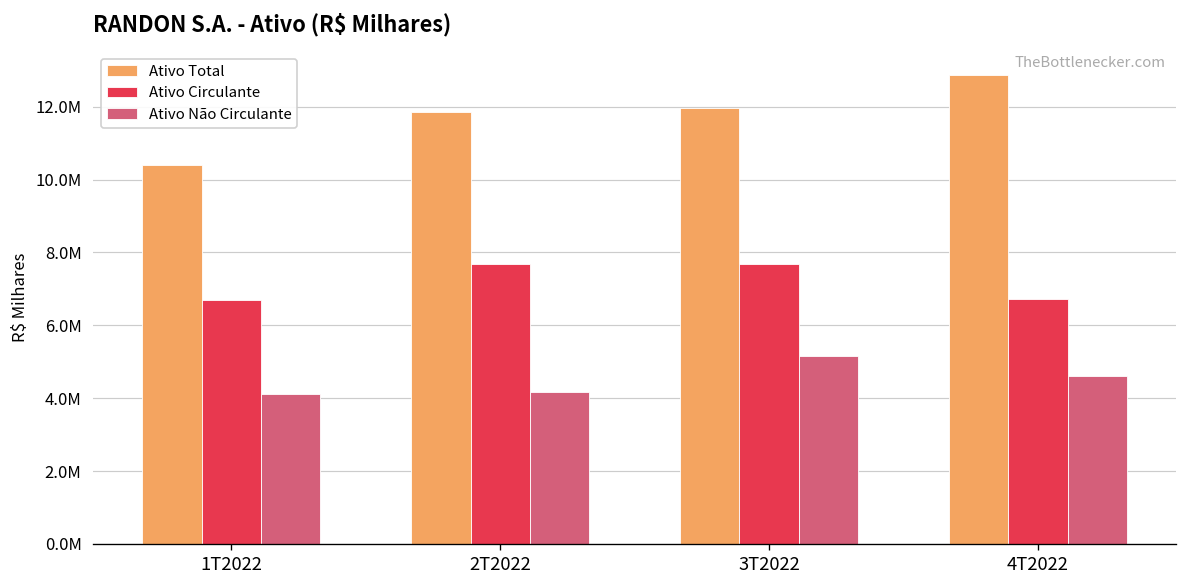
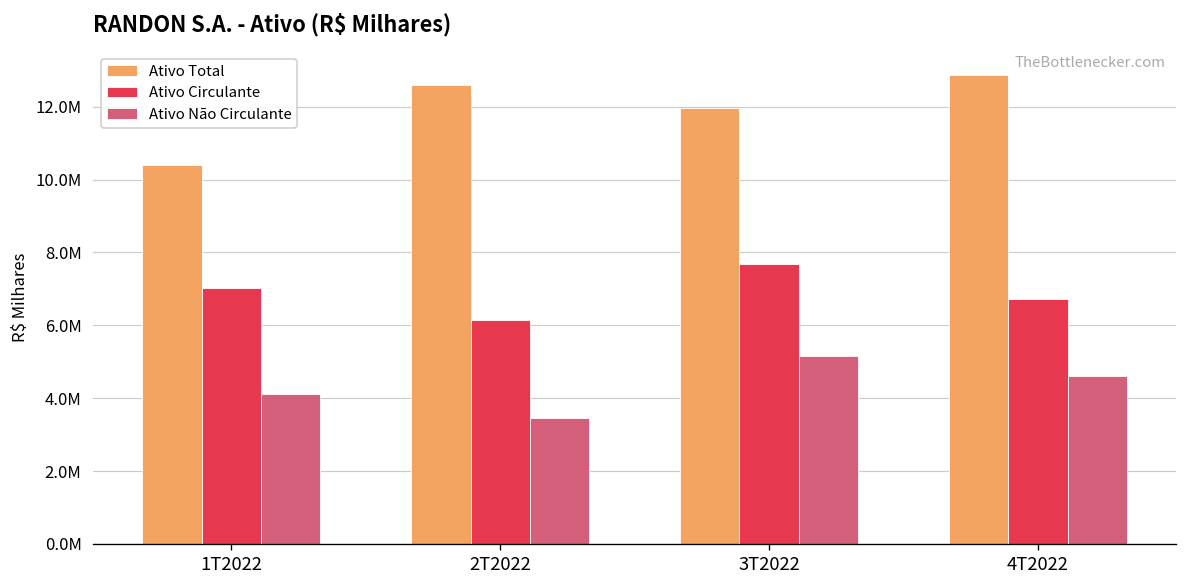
Ativo Circulante, 1T2022: 6700000 -> 7000000
Ativo Total, 2T2022: 11900000 -> 12600000
Ativo Circulante, 2T2022: 7700000 -> 6200000
Ativo Não Circulante, 2T2022: 4200000 -> 3500000
